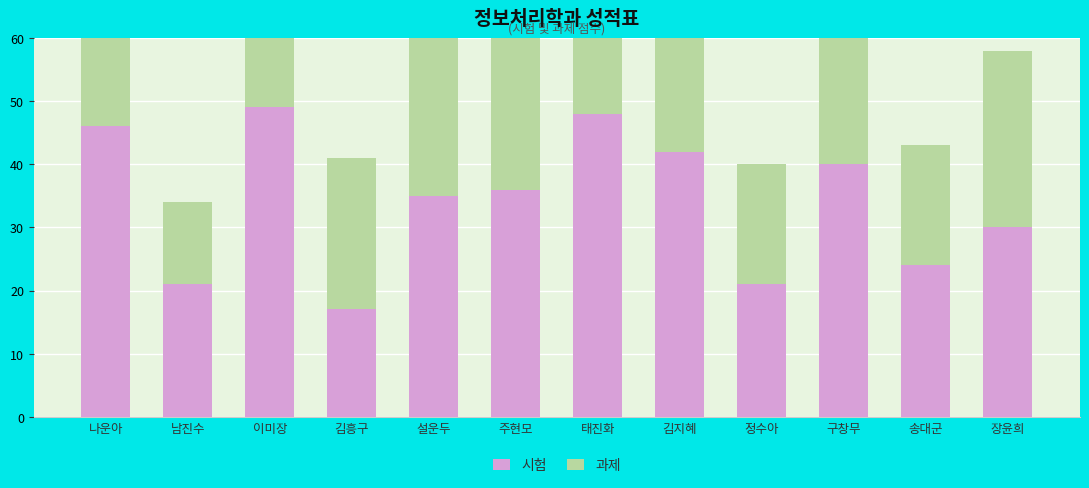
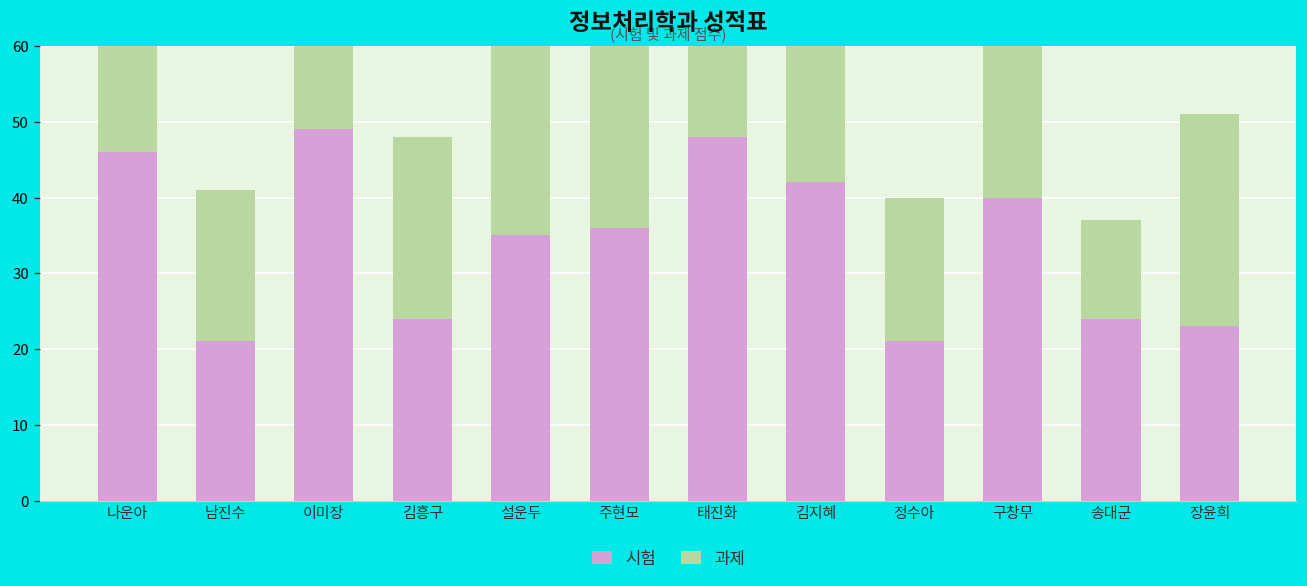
과제, 남진수: 13 -> 20
시험, 김흥구: 17 -> 24
과제, 송대군: 19 -> 13
시험, 장윤희: 30 -> 23
